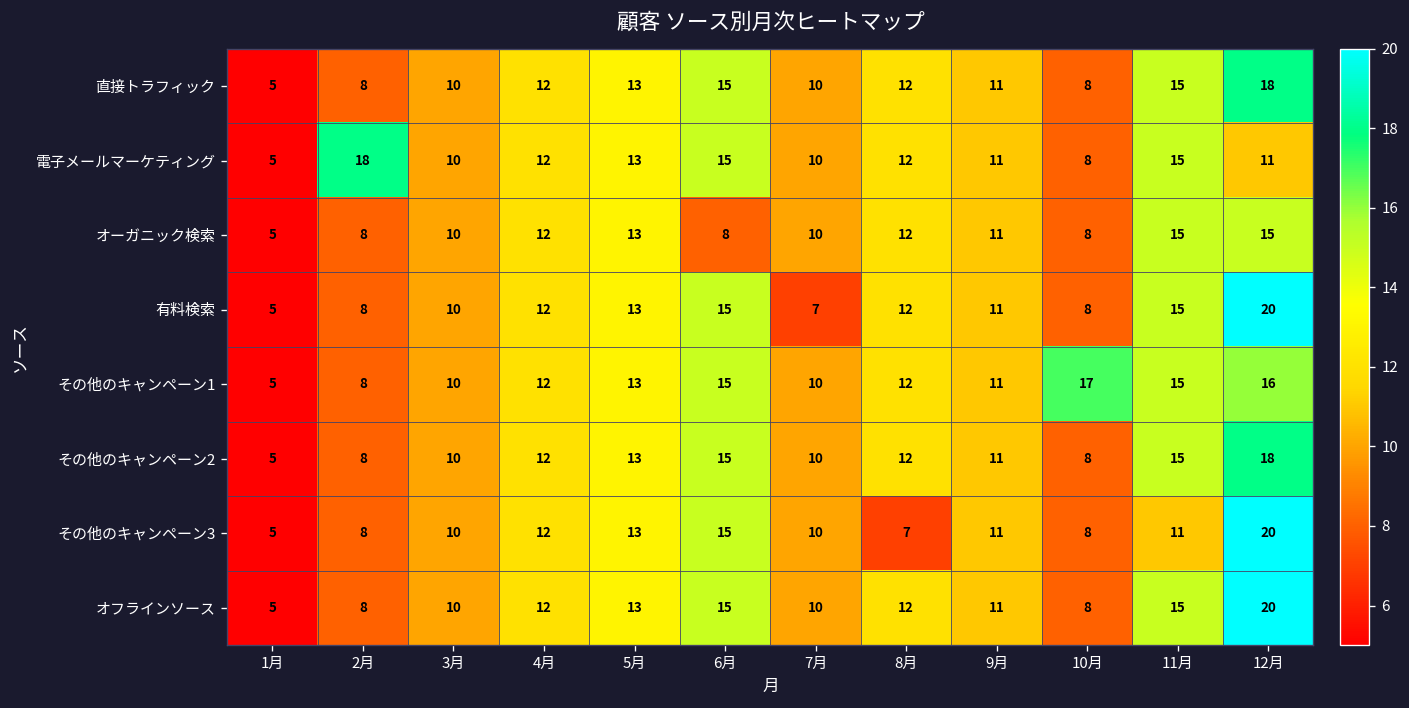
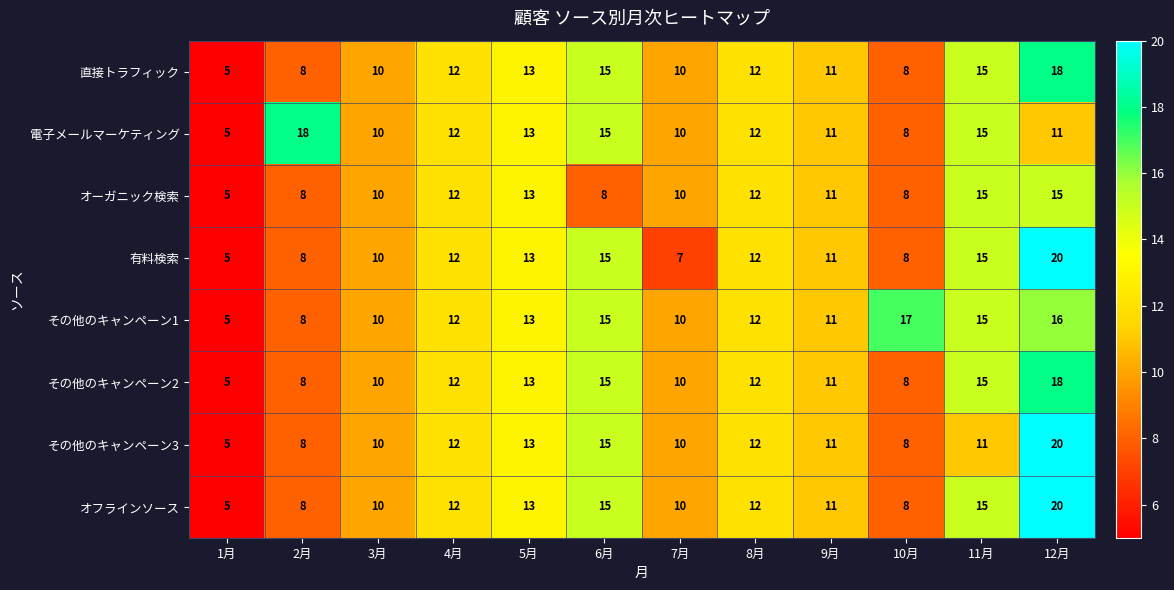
その他のキャンペーン3, 8月: 7 -> 12
